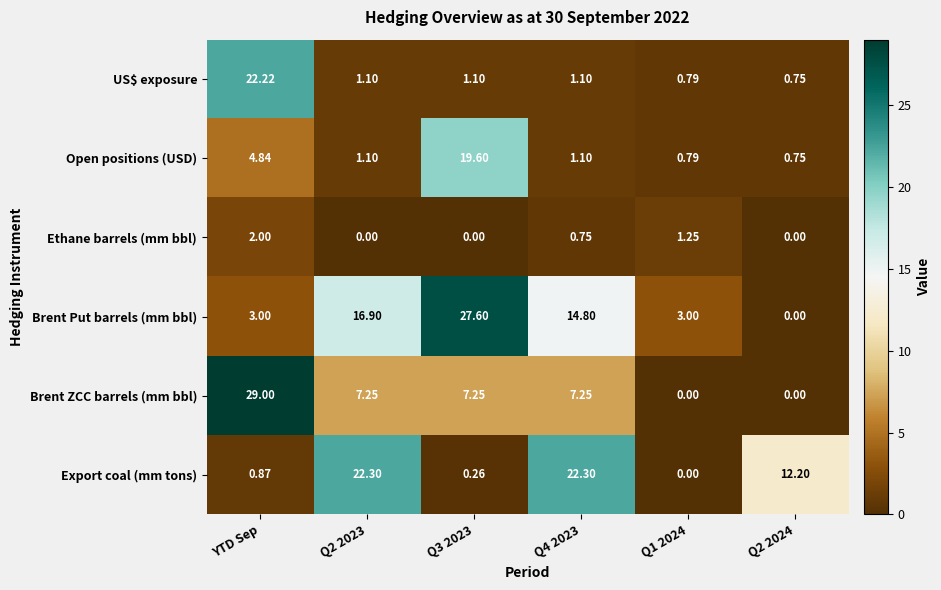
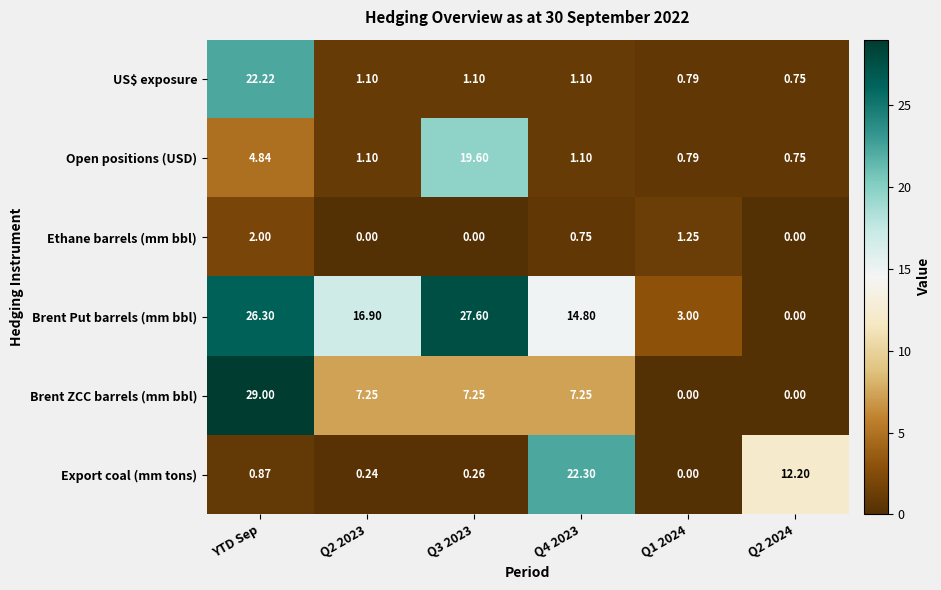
Brent Put barrels (mm bbl), YTD Sep: 3.00 -> 26.30
Export coal (mm tons), Q2 2023: 22.30 -> 0.24
